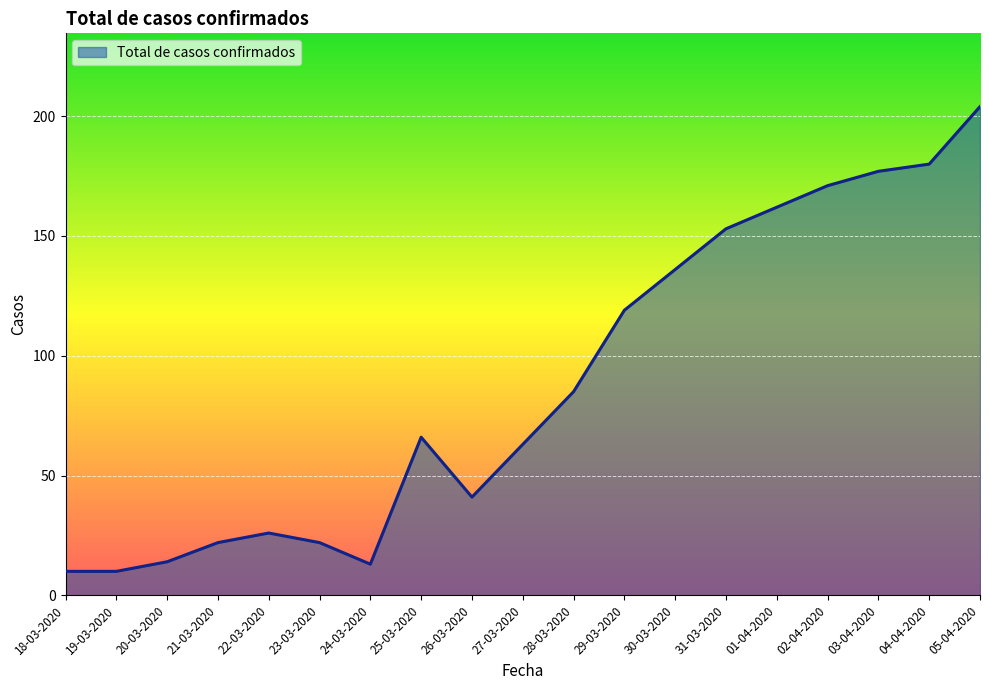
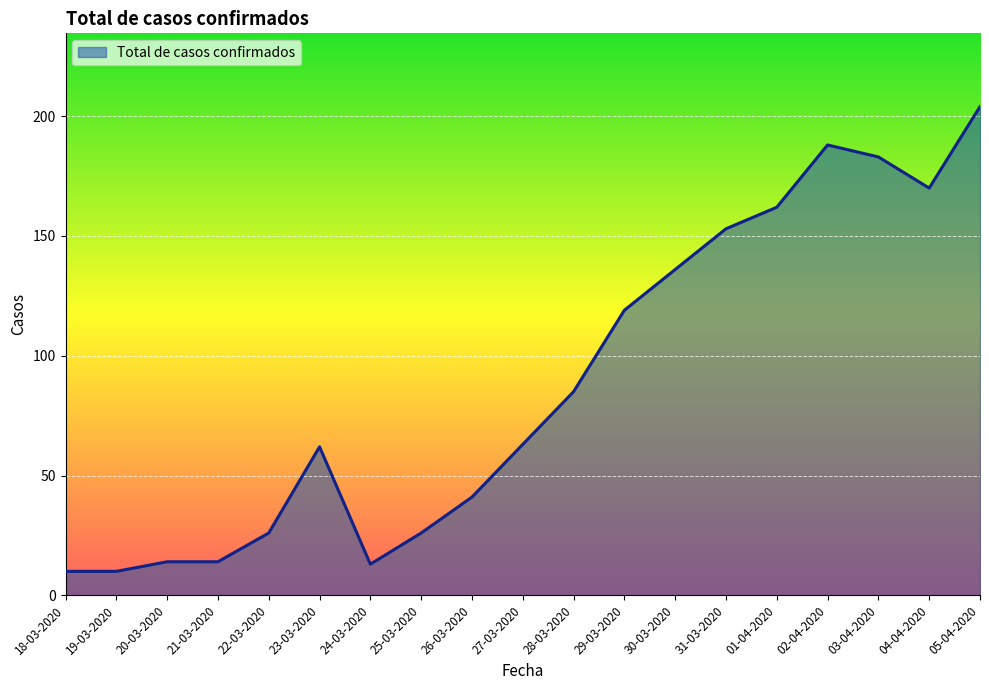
21-03-2020: 22 -> 14
23-03-2020: 22 -> 62
25-03-2020: 66 -> 26
02-04-2020: 171 -> 188
03-04-2020: 177 -> 183
04-04-2020: 180 -> 170
